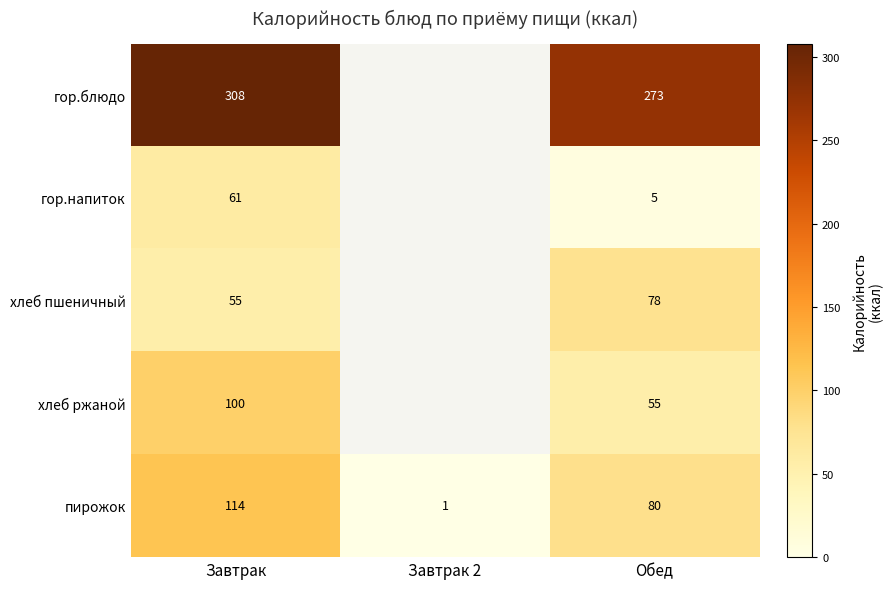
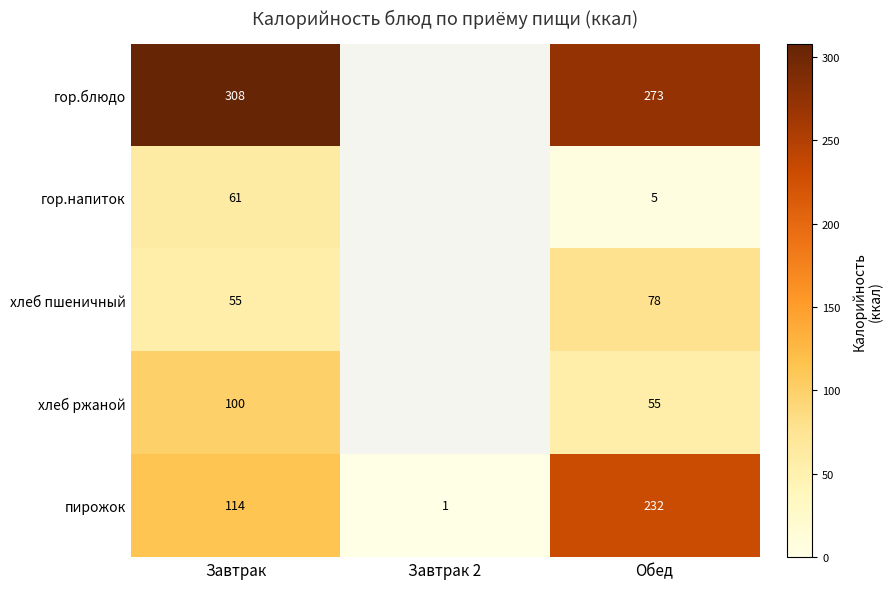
пирожок, Обед: 80 -> 232
